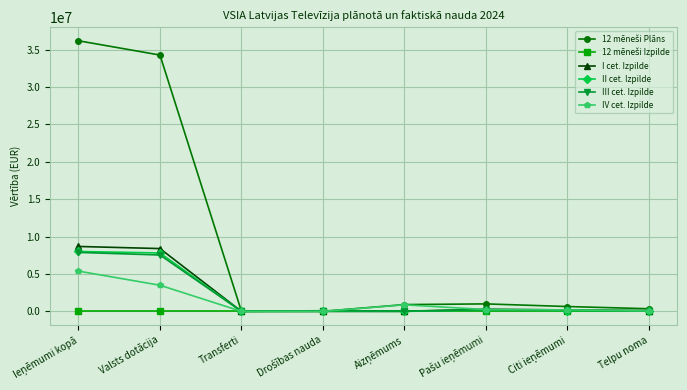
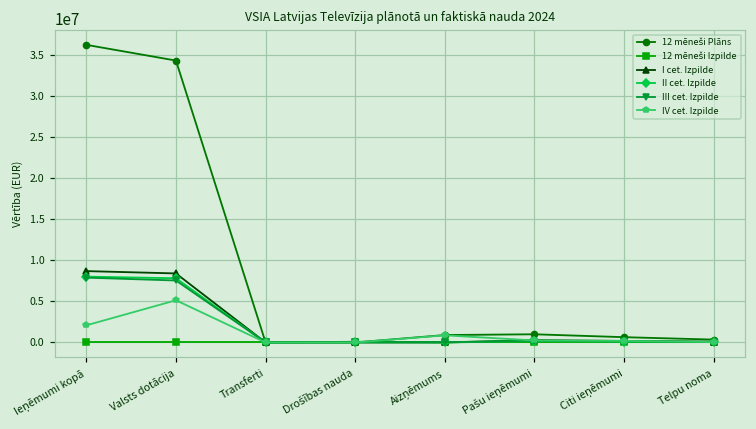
IV cet. Izpilde, Ieņēmumi kopā: 5000000 -> 2000000
IV cet. Izpilde, Valsts dotācija: 3000000 -> 5000000
